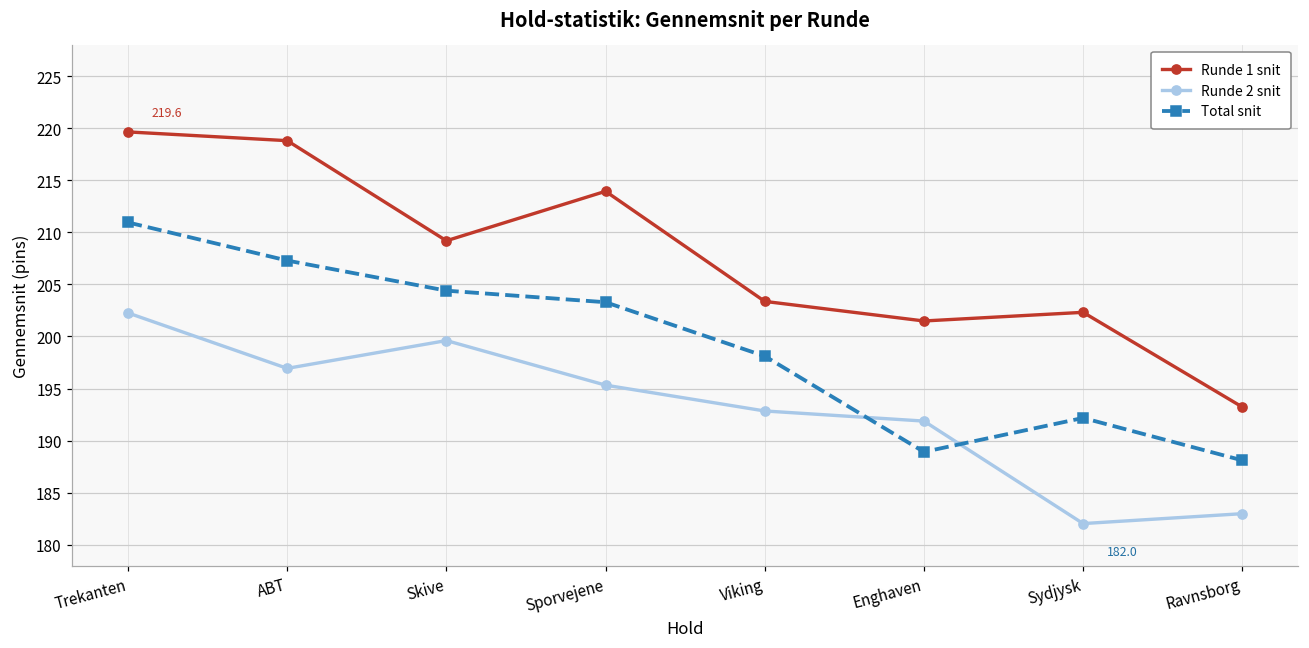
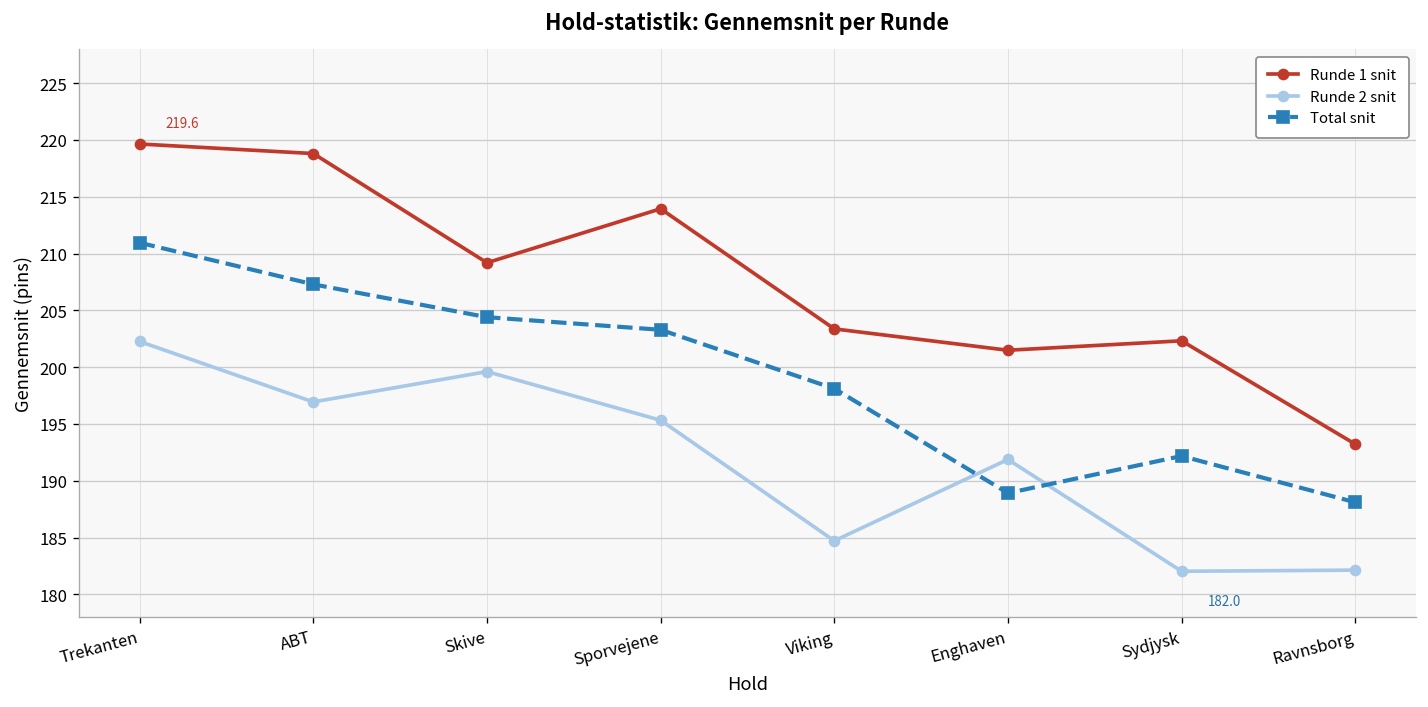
Runde 2 snit, Viking: 193 -> 185
Runde 2 snit, Ravnsborg: 183 -> 182
